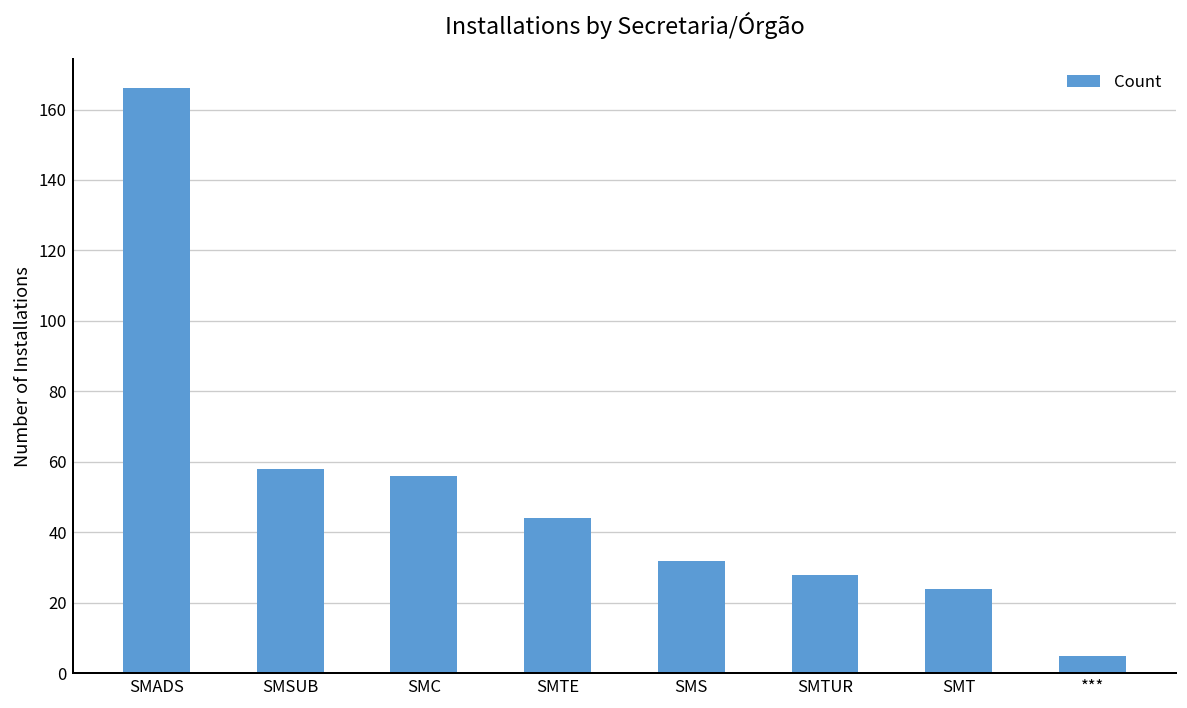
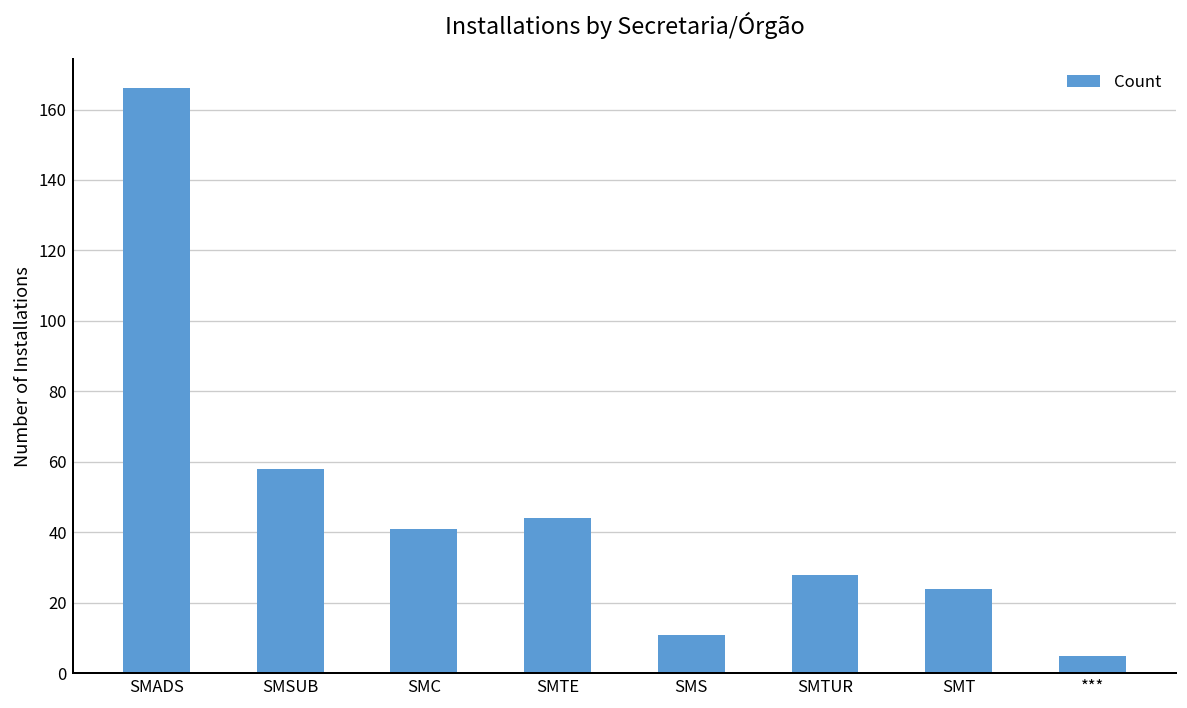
SMC: 56 -> 41
SMS: 32 -> 11
